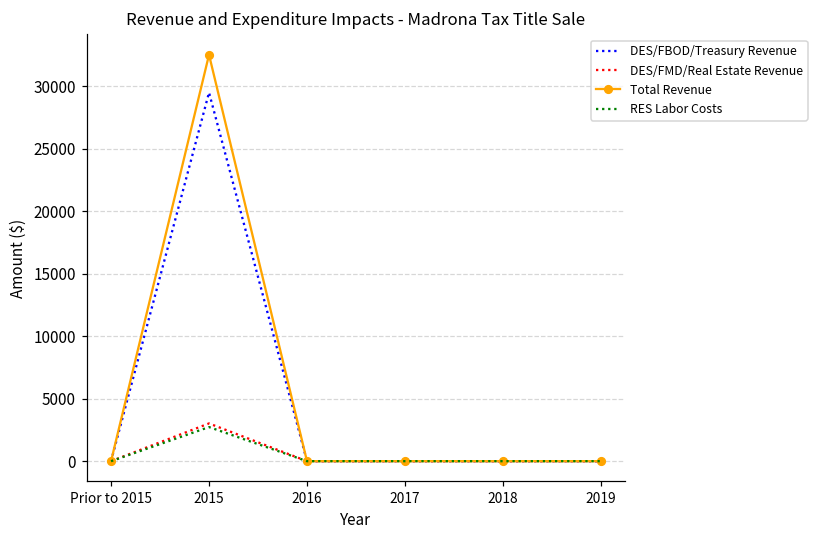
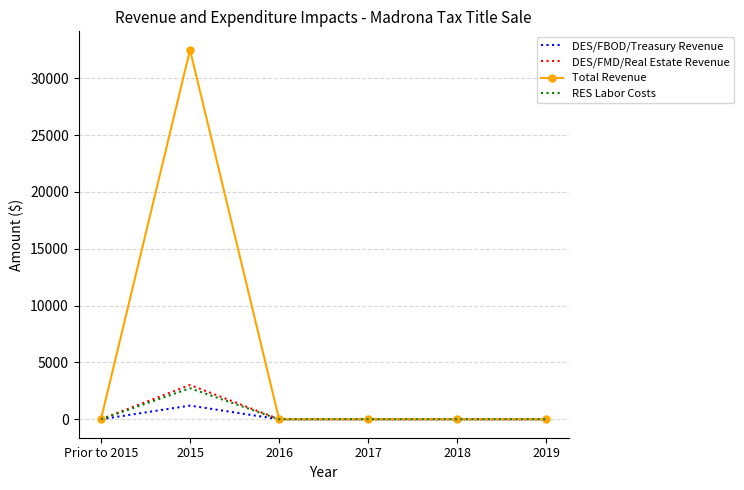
DES/FBOD/Treasury Revenue, 2015: 29500 -> 1200
